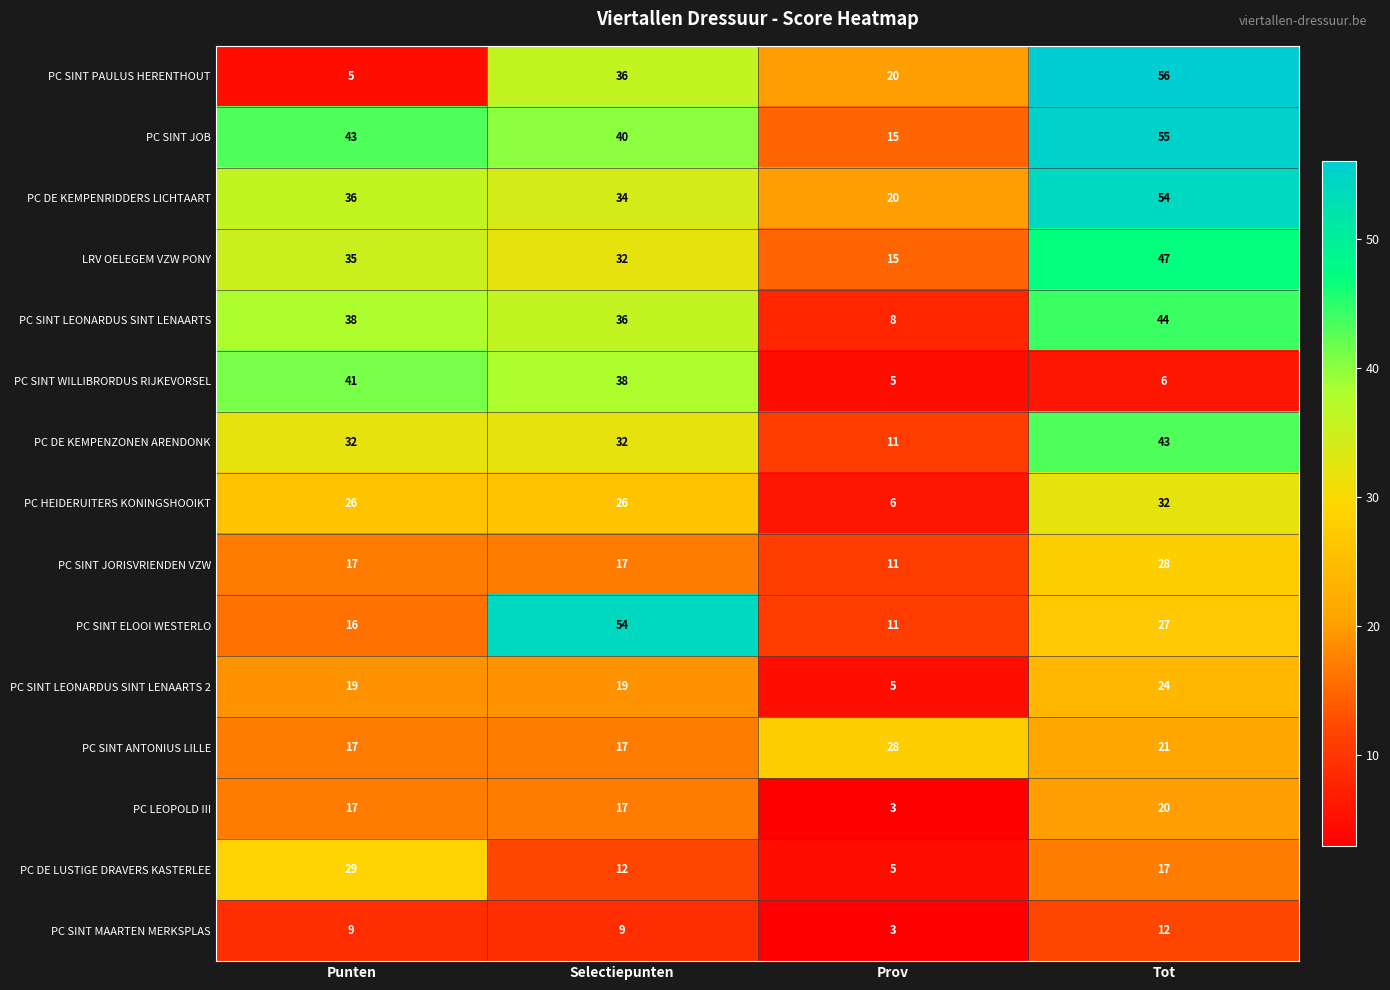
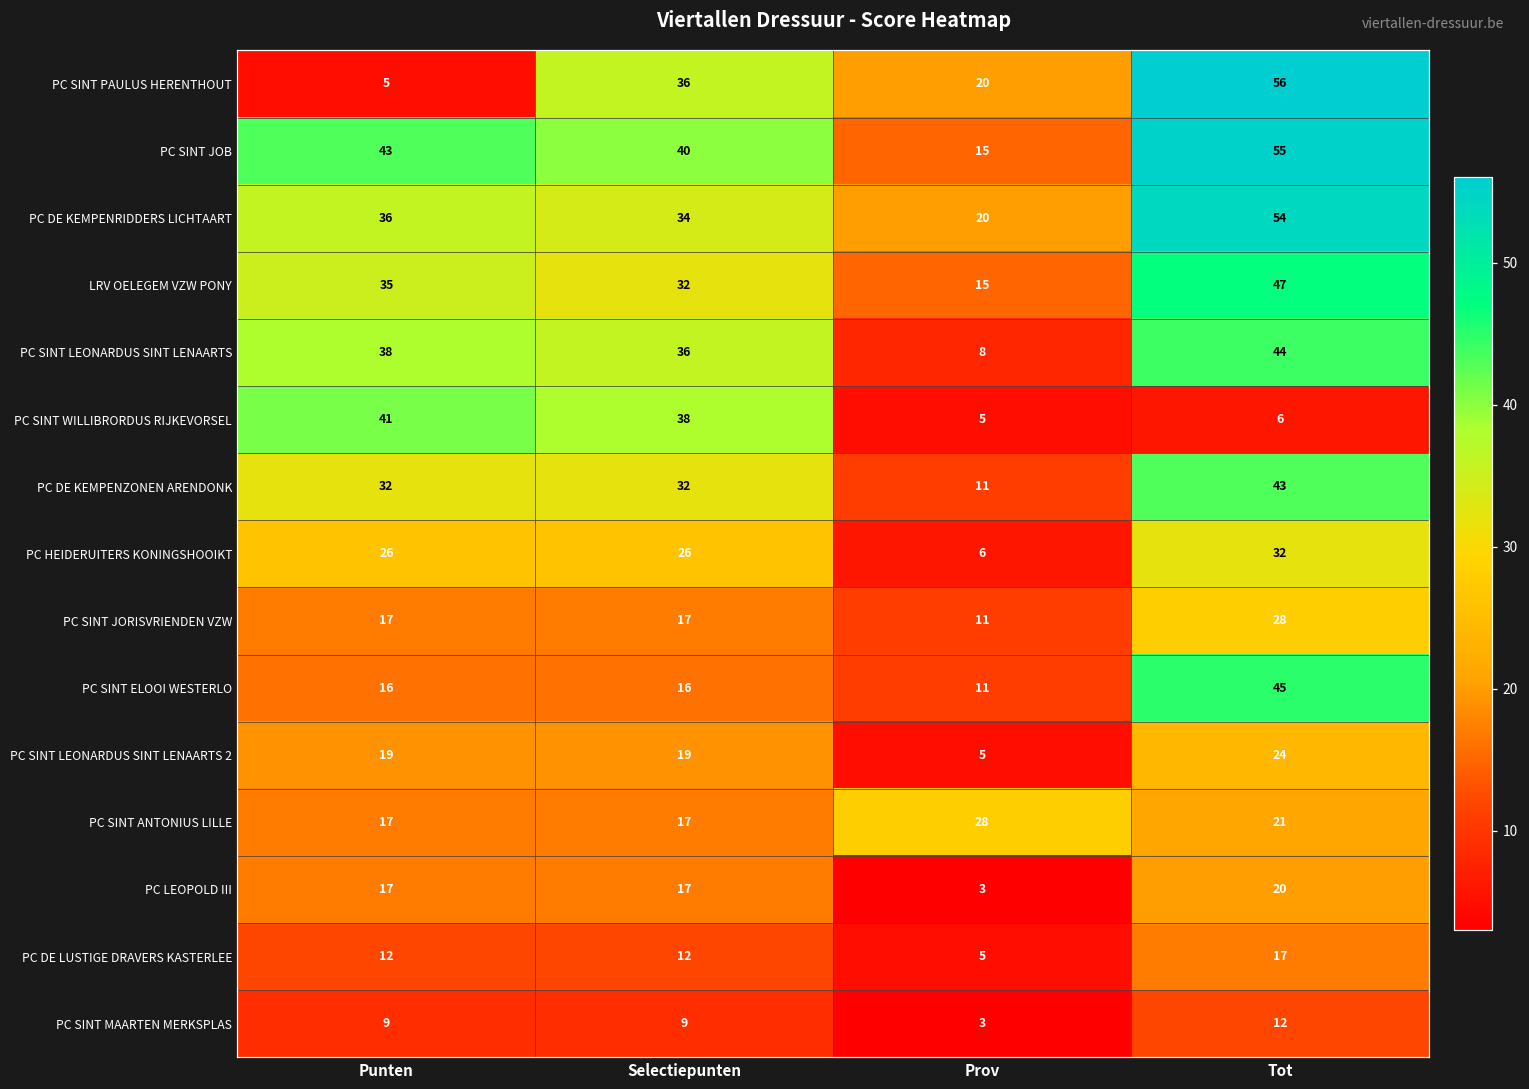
PC SINT ELOOI WESTERLO, Selectiepunten: 54 -> 16
PC SINT ELOOI WESTERLO, Tot: 27 -> 45
PC DE LUSTIGE DRAVERS KASTERLEE, Punten: 29 -> 12
